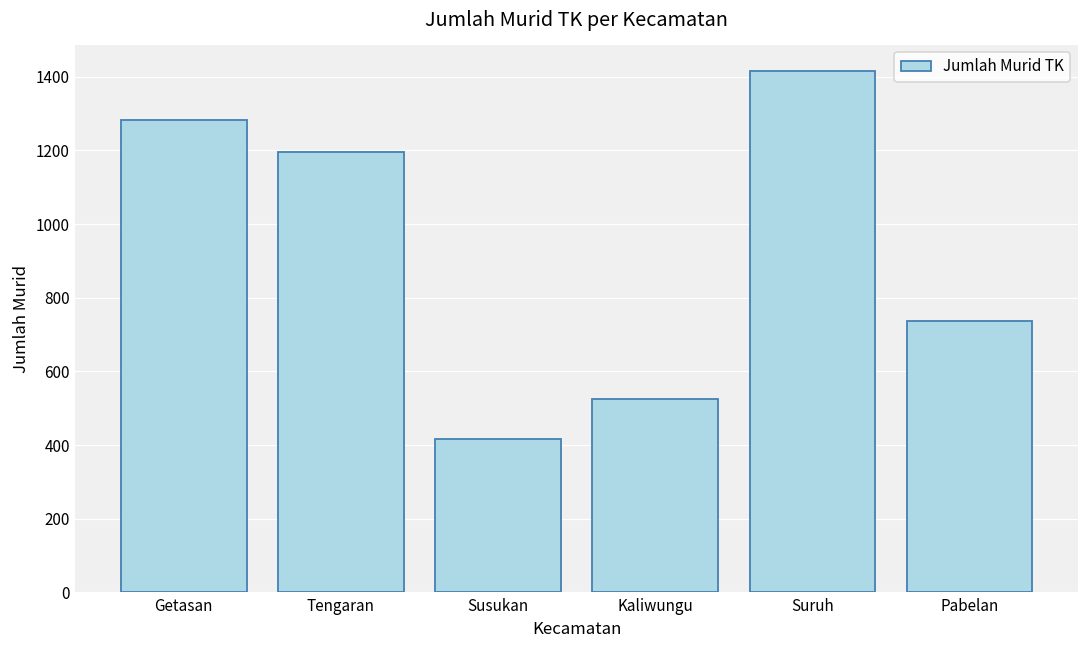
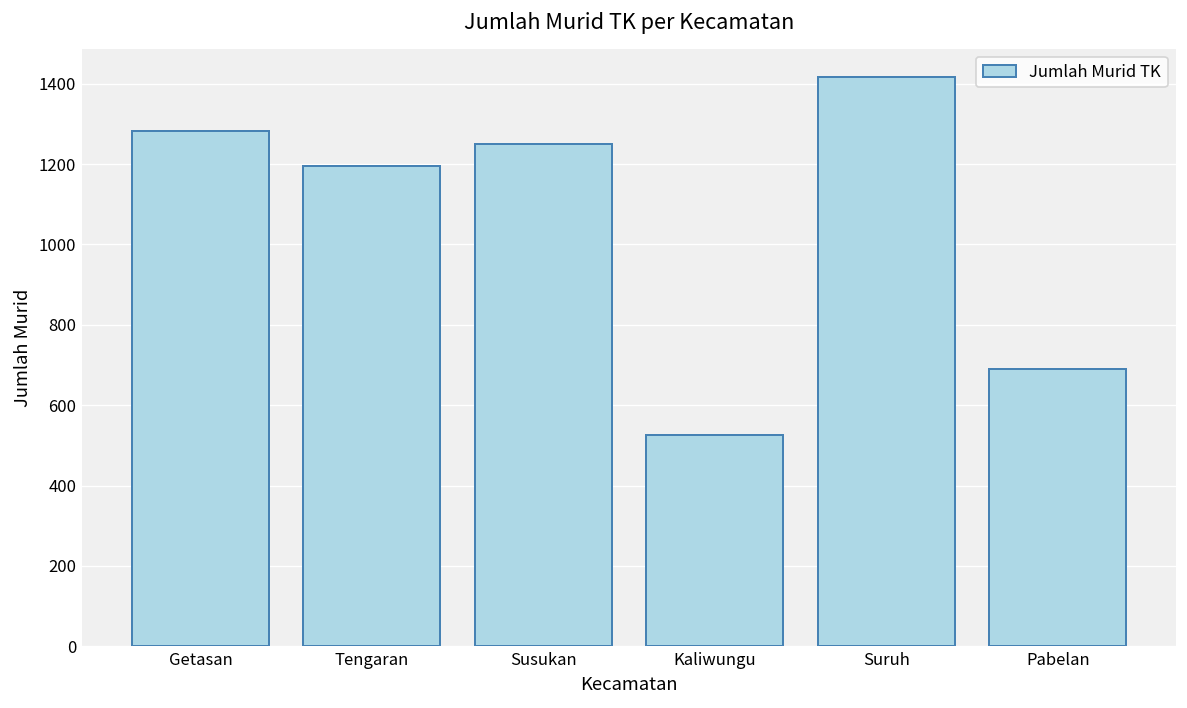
Susukan: 420 -> 1250
Pabelan: 740 -> 690
